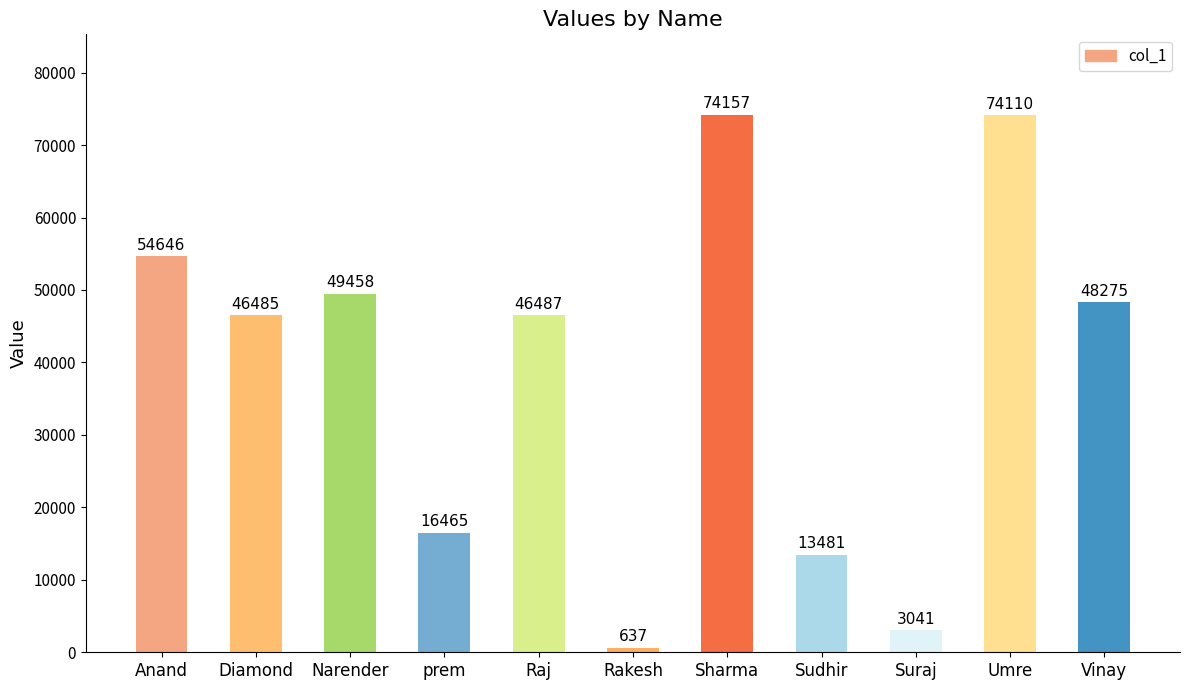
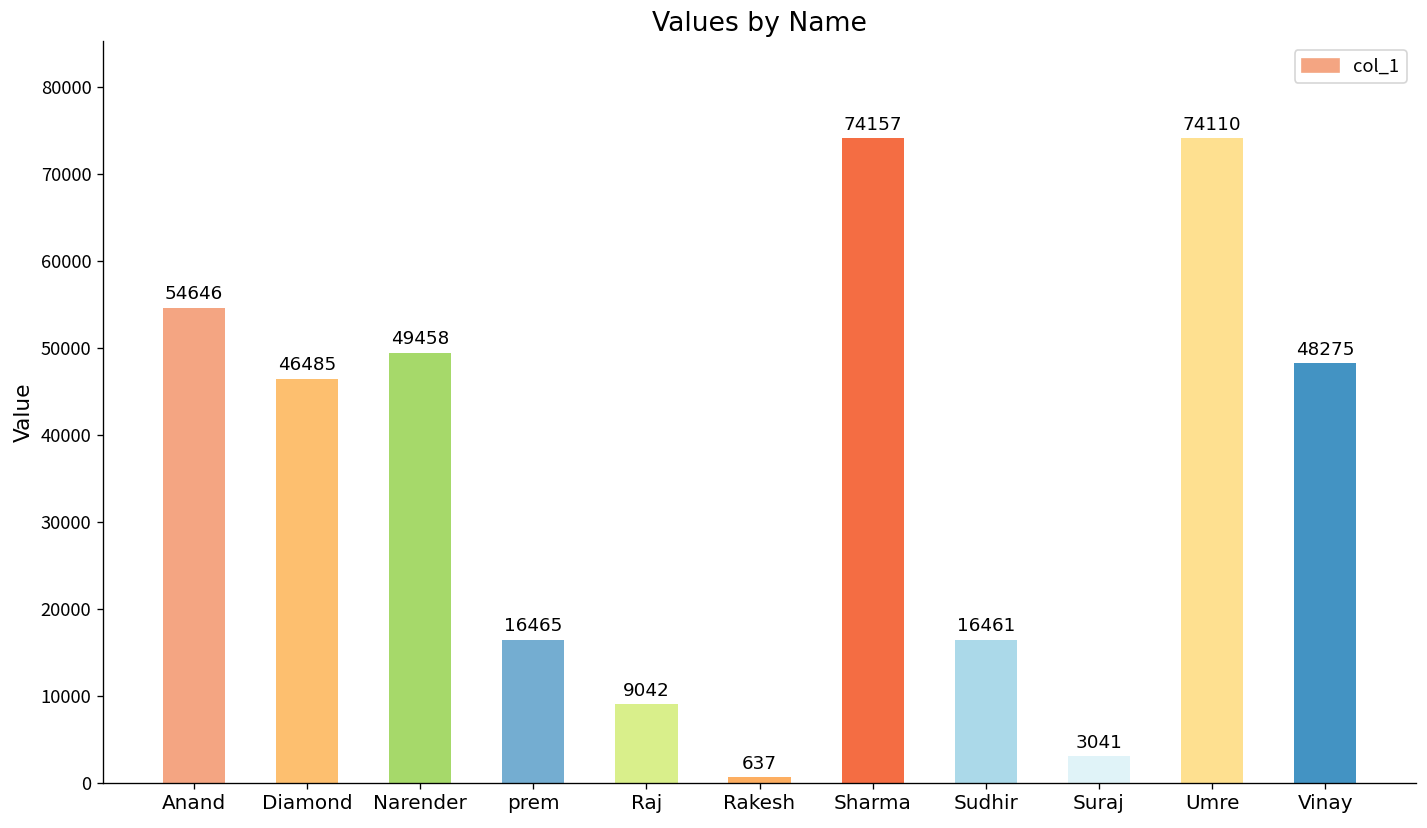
Raj: 46487 -> 9042
Sudhir: 13481 -> 16461
